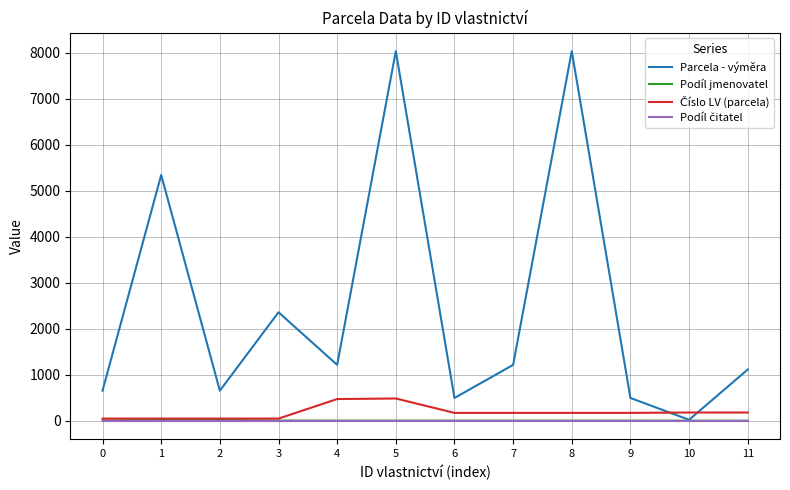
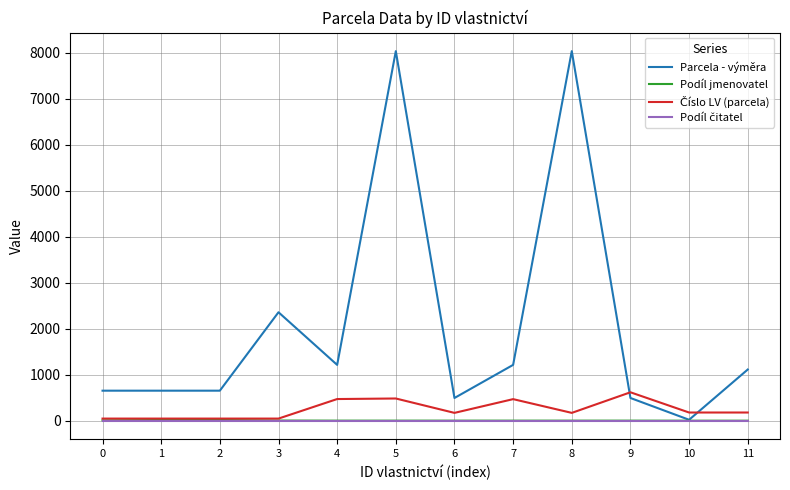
Parcela - výměra, 1: 5300 -> 700
Číslo LV (parcela), 7: 200 -> 500
Číslo LV (parcela), 9: 200 -> 600
